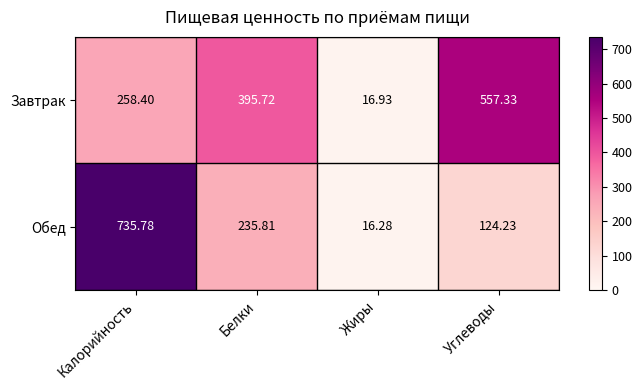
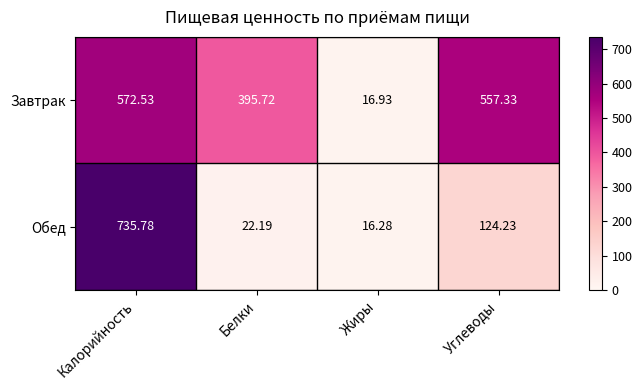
Завтрак, Калорийность: 258.40 -> 572.53
Обед, Белки: 235.81 -> 22.19
